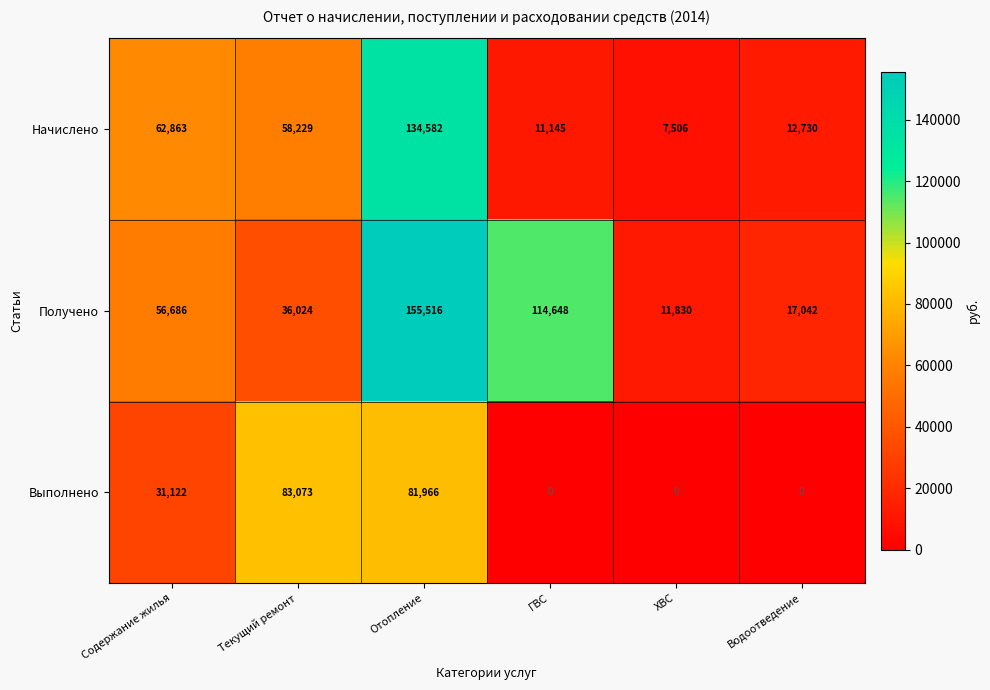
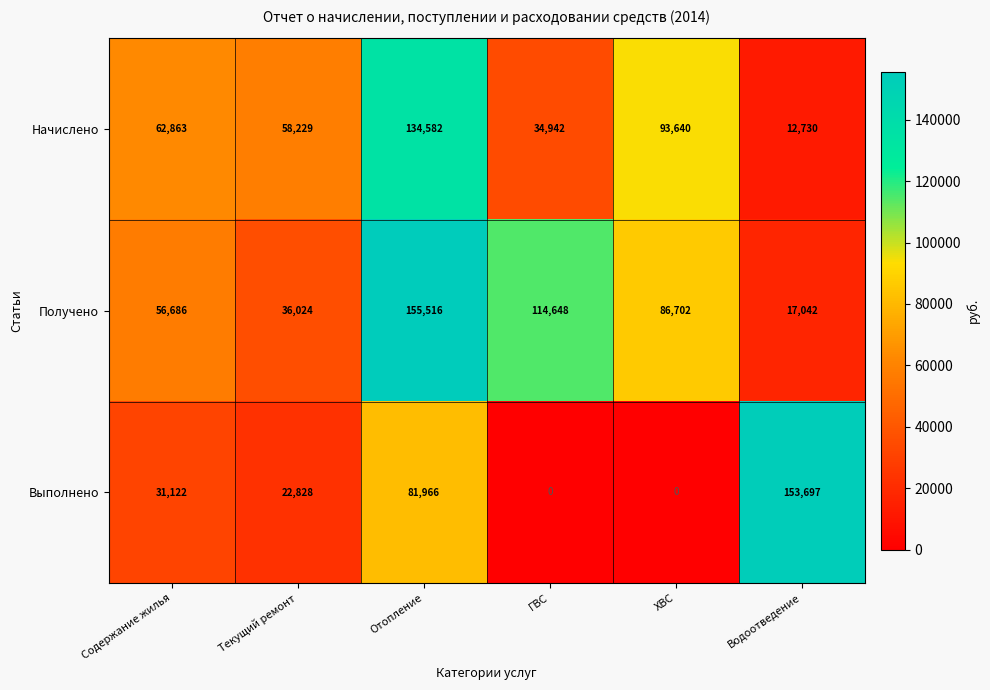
Начислено, ГВС: 11,145 -> 34,942
Начислено, ХВС: 7,506 -> 93,640
Получено, ХВС: 11,830 -> 86,702
Выполнено, Текущий ремонт: 83,073 -> 22,828
Выполнено, Водоотведение: 0 -> 153,697
